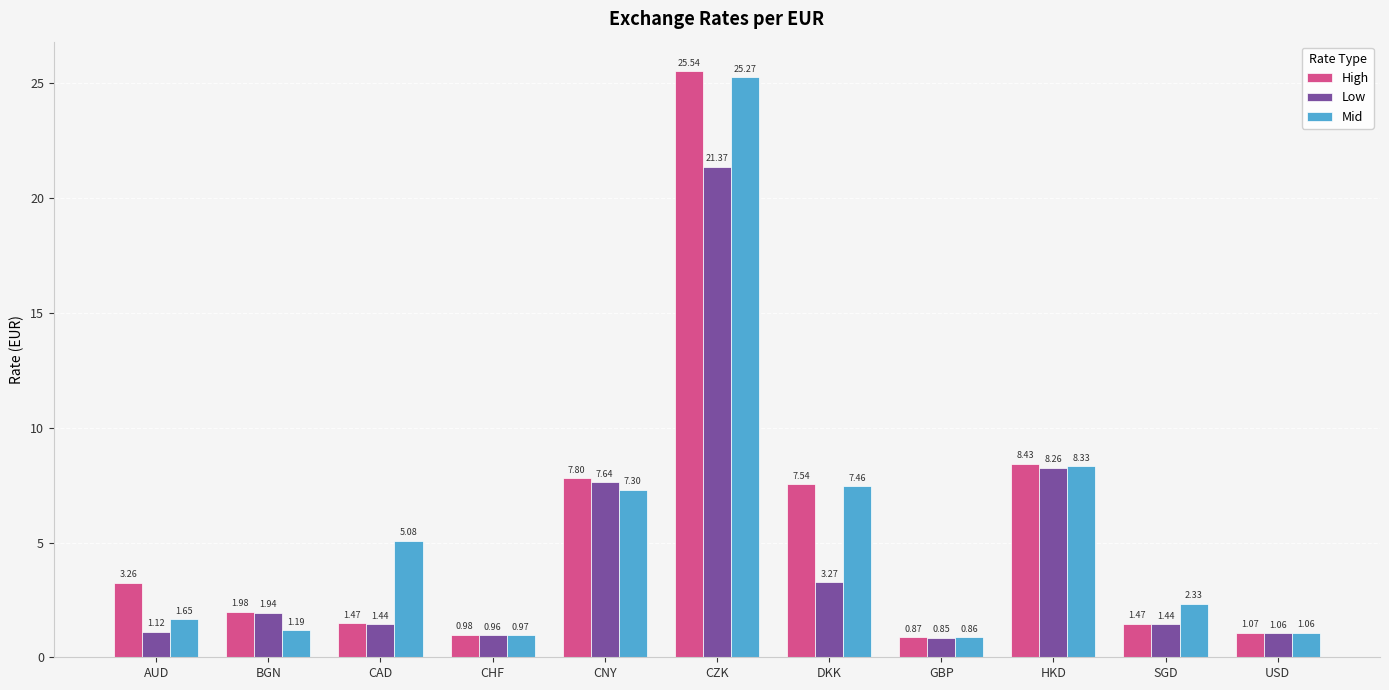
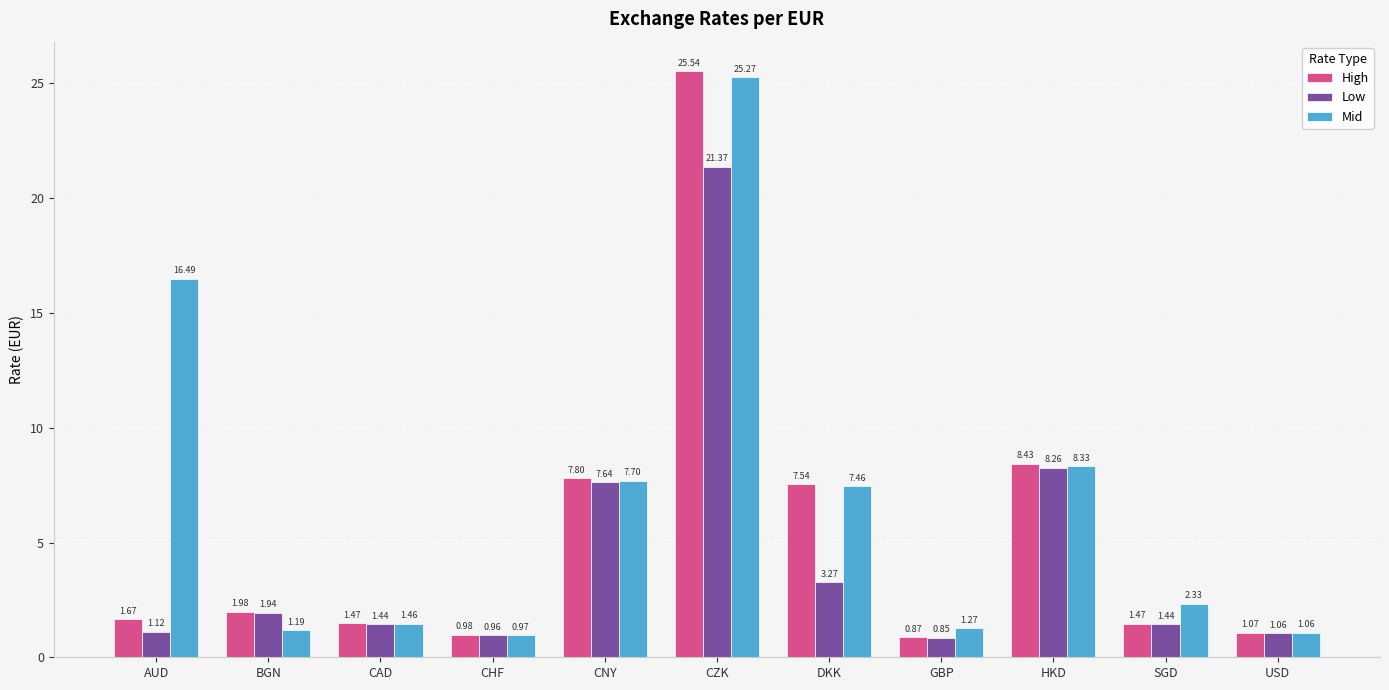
High, AUD: 3.26 -> 1.67
Mid, AUD: 1.65 -> 16.49
Mid, CAD: 5.08 -> 1.46
Mid, CNY: 7.30 -> 7.70
Mid, GBP: 0.86 -> 1.27
